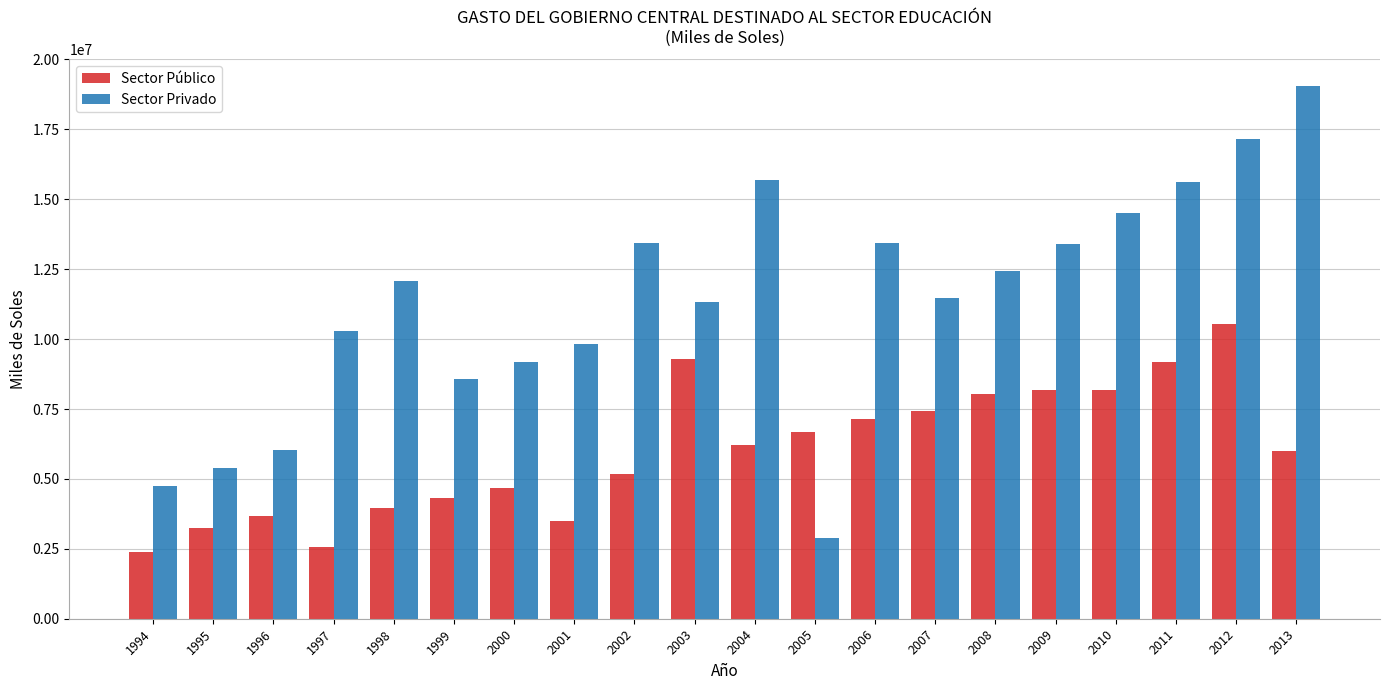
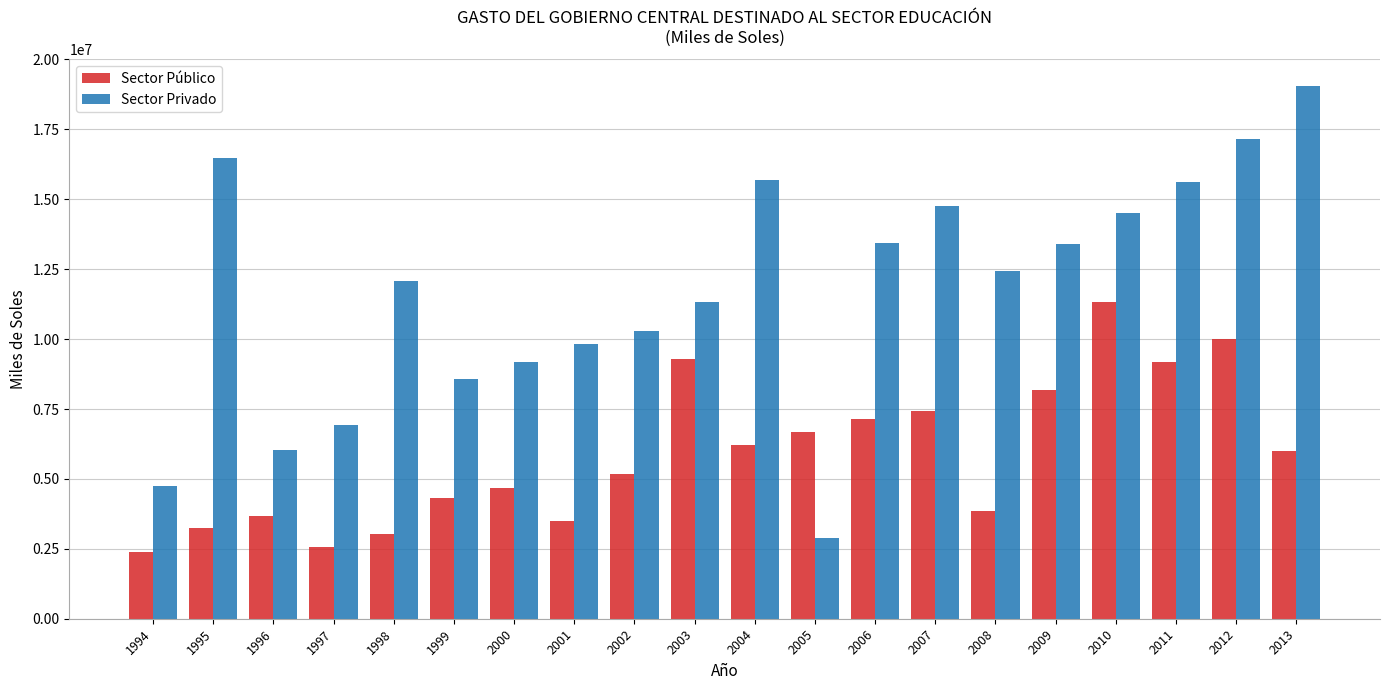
Sector Privado, 1995: 5400000 -> 16500000
Sector Privado, 1997: 10300000 -> 6900000
Sector Público, 1998: 4000000 -> 3000000
Sector Privado, 2002: 13400000 -> 10300000
Sector Privado, 2007: 11500000 -> 14700000
Sector Público, 2008: 8000000 -> 3900000
Sector Público, 2010: 8200000 -> 11300000
Sector Público, 2012: 10500000 -> 10000000
